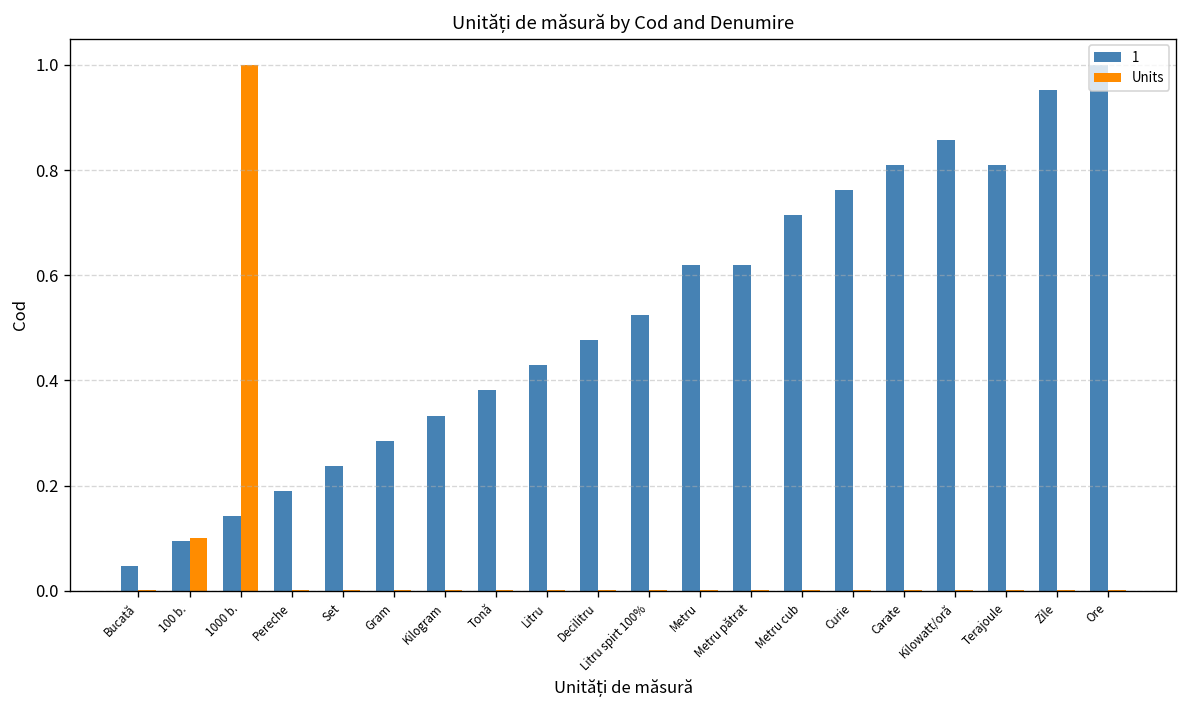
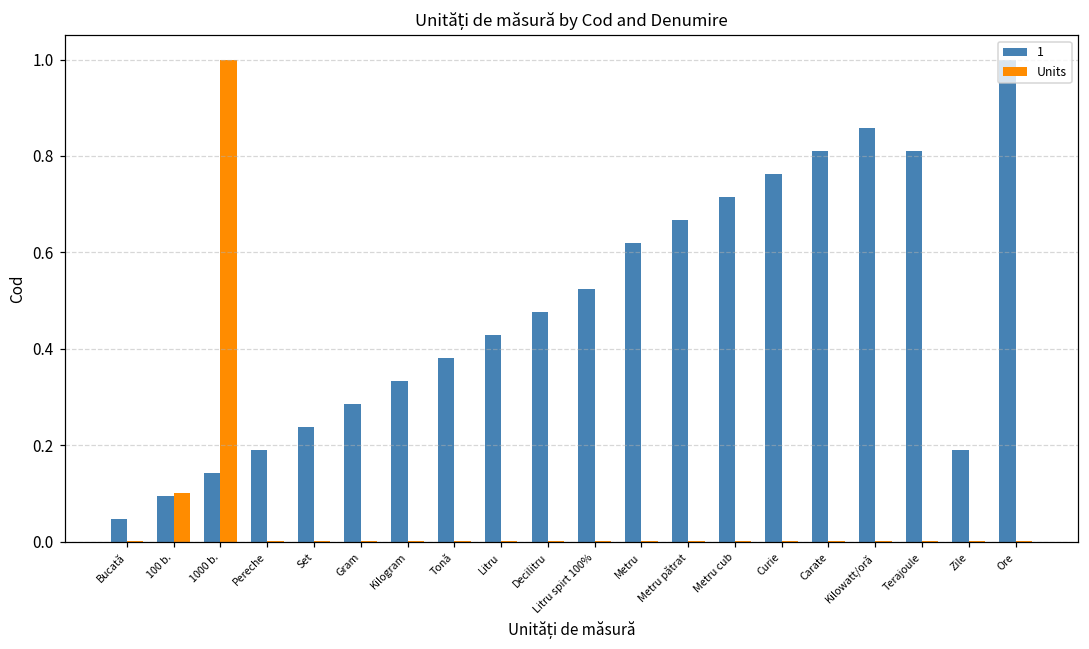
1, Metru pătrat: 0.62 -> 0.67
1, Zile: 0.95 -> 0.19
